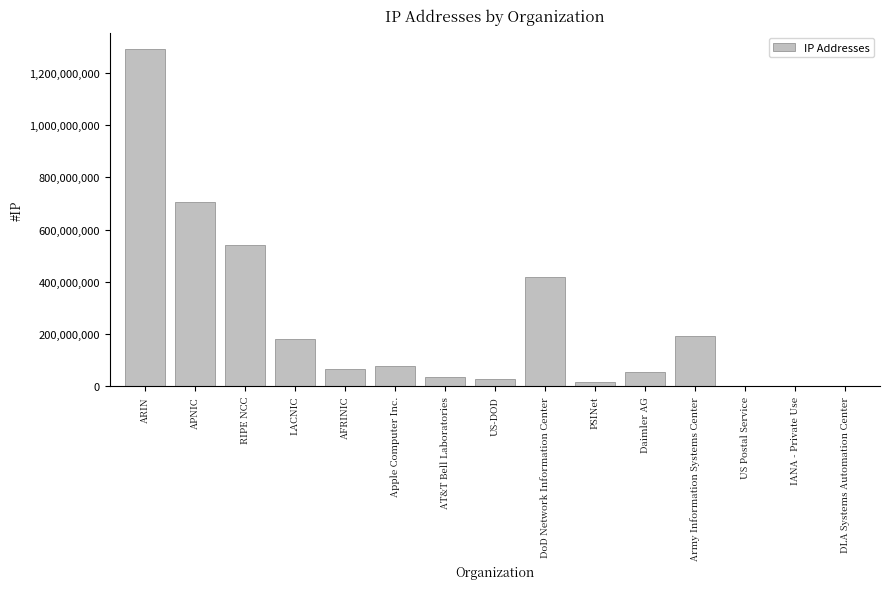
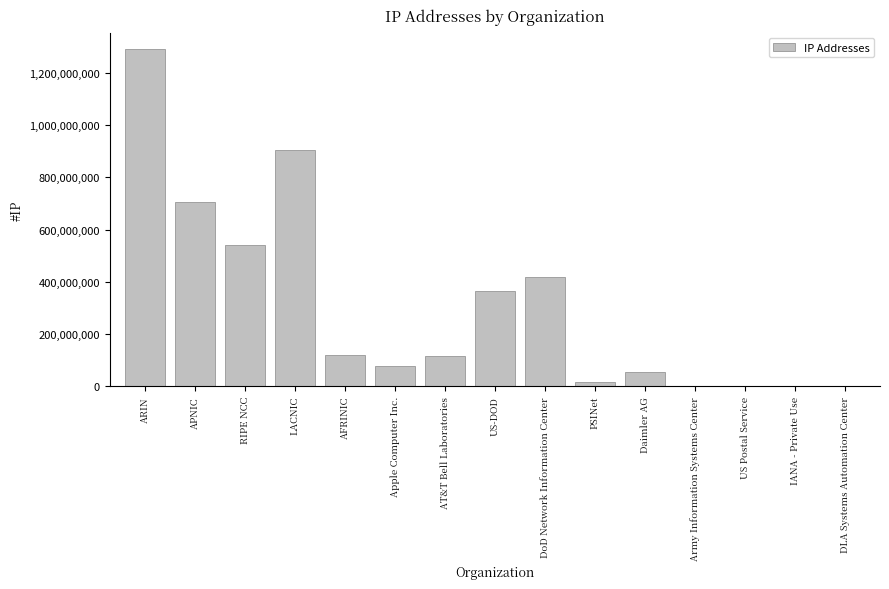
LACNIC: 180,000,000 -> 910,000,000
AFRINIC: 60,000,000 -> 120,000,000
AT&T Bell Laboratories: 30,000,000 -> 110,000,000
US-DOD: 30,000,000 -> 360,000,000
Army Information Systems Center: 190,000,000 -> 0
